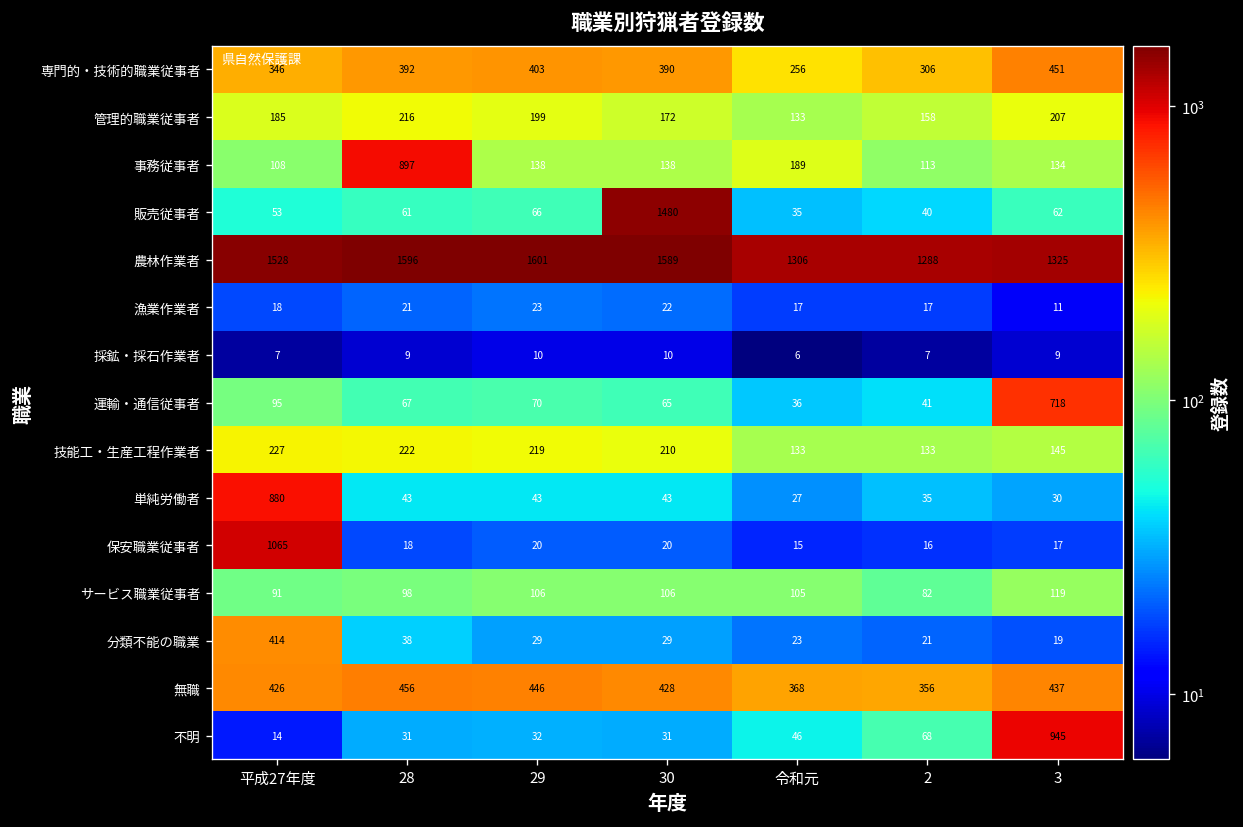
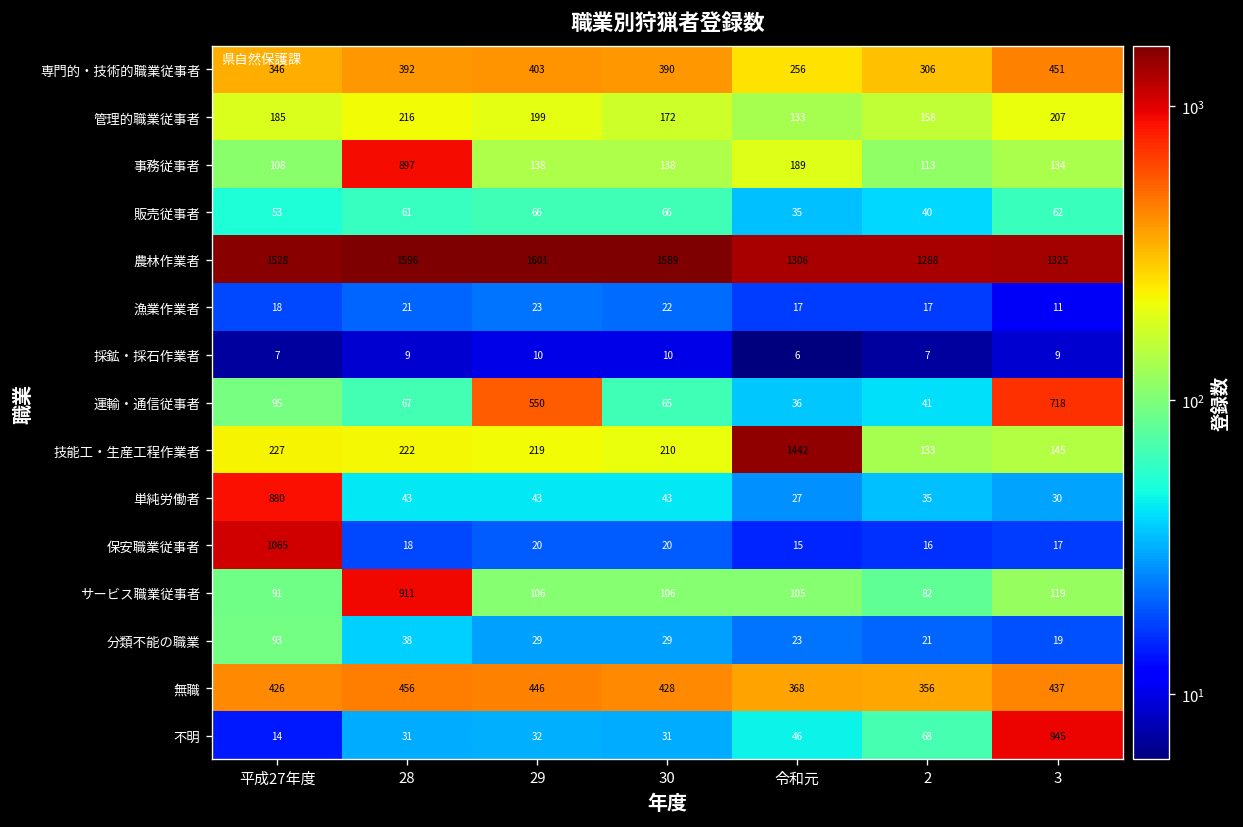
販売従事者, 30: 1480 -> 66
運輸・通信従事者, 29: 70 -> 550
技能工・生産工程作業者, 令和元: 133 -> 1442
サービス職業従事者, 28: 98 -> 911
分類不能の職業, 平成27年度: 414 -> 93
